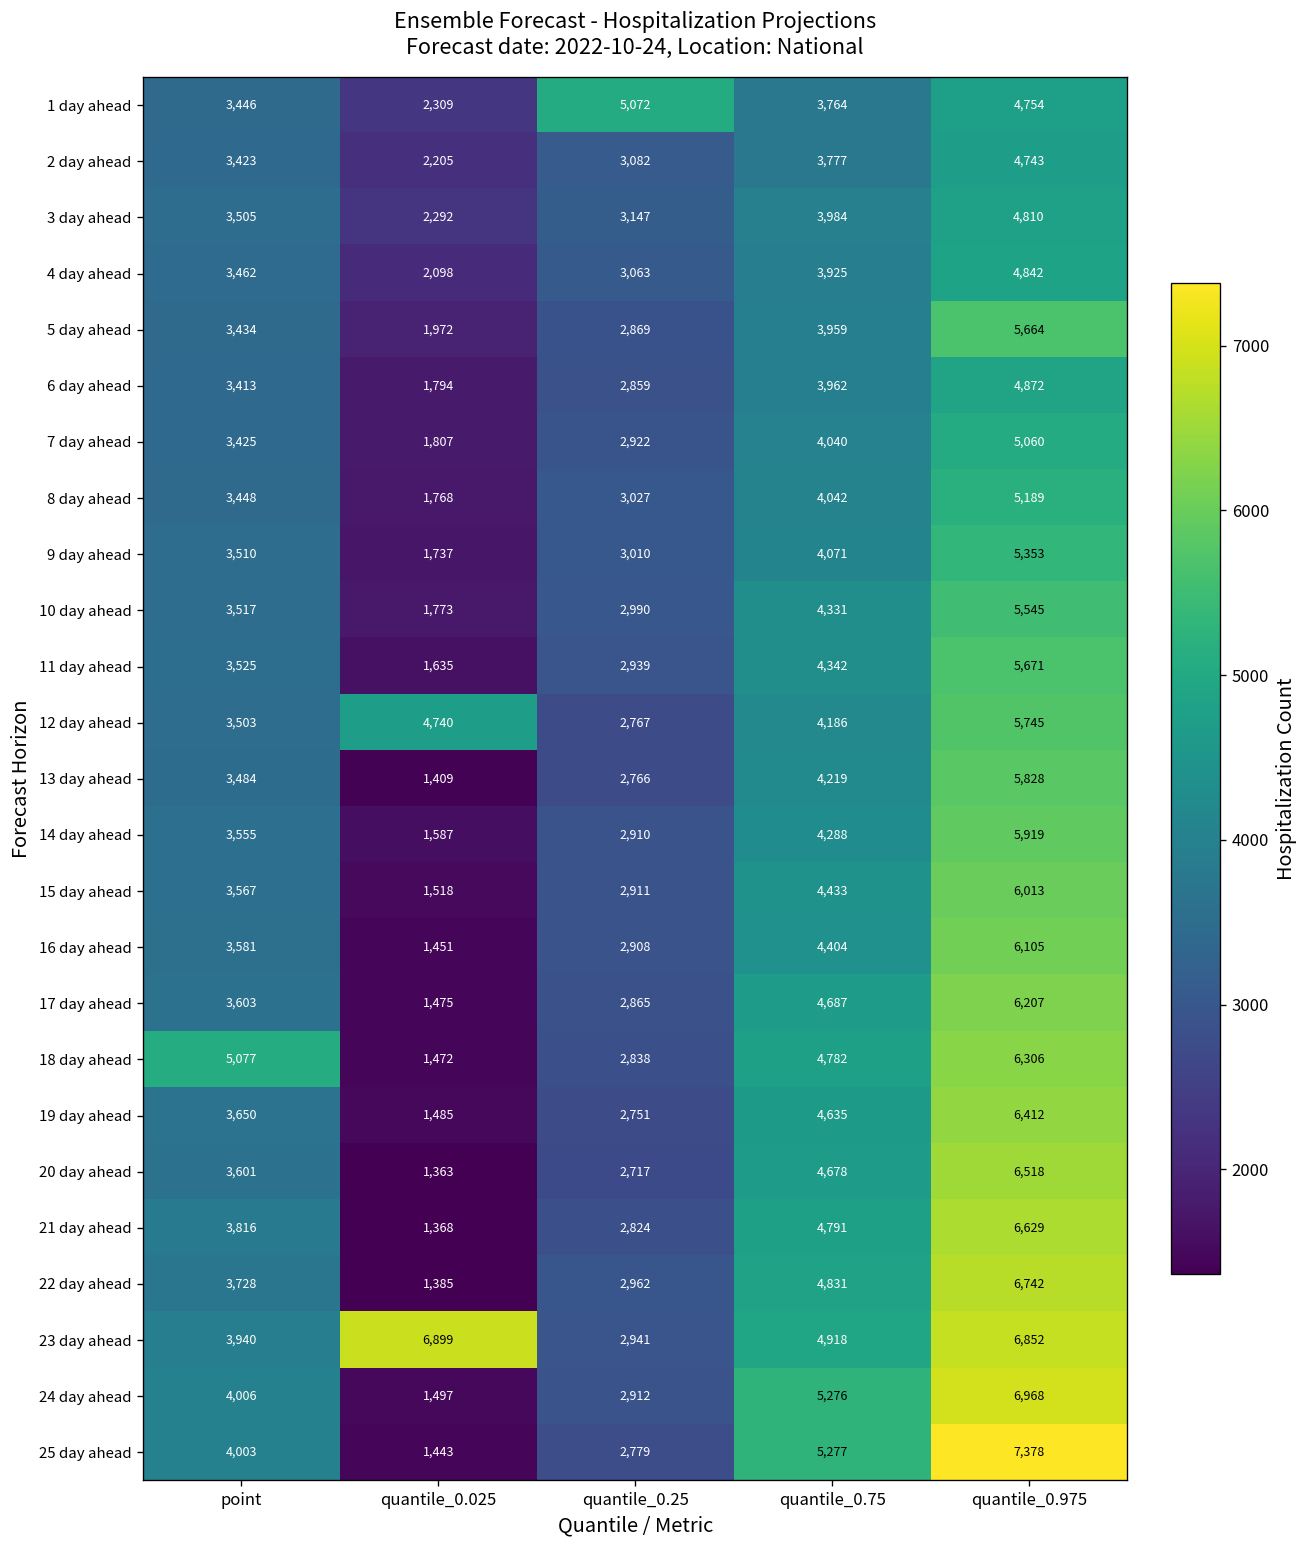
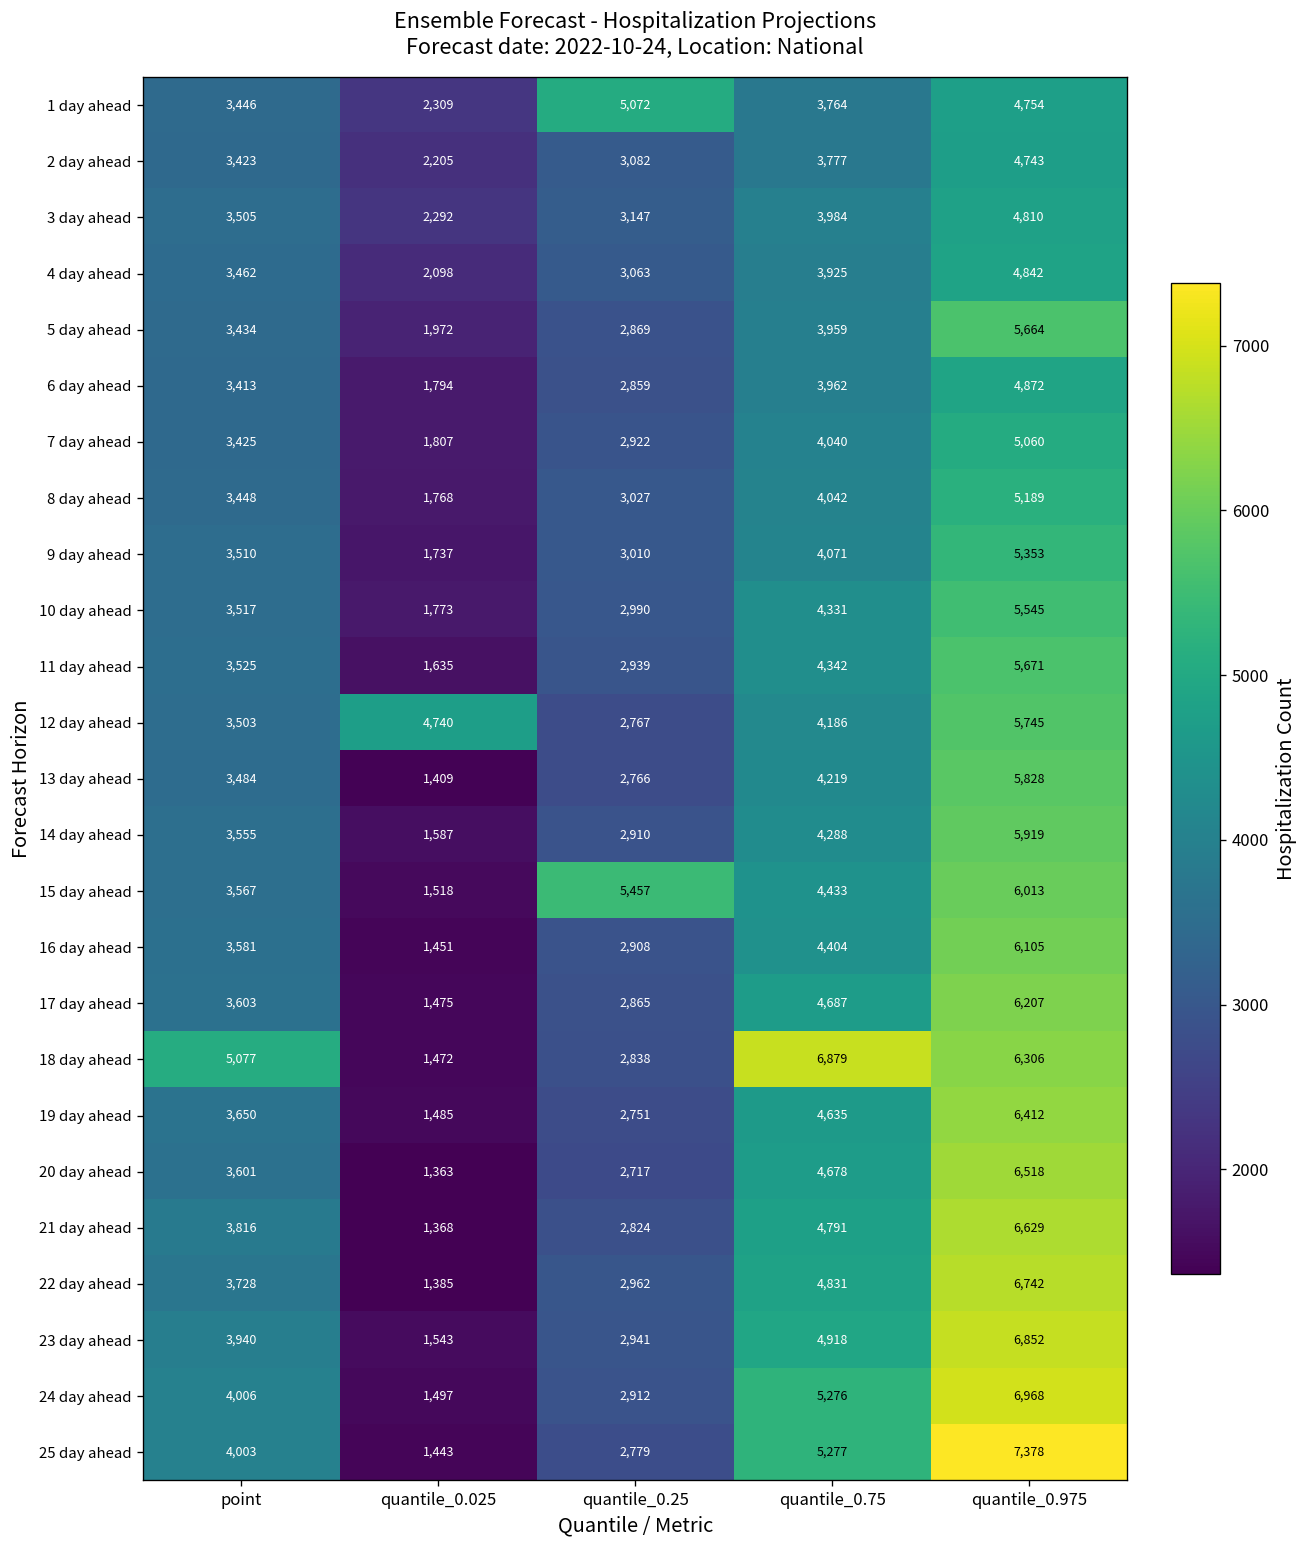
15 day ahead, quantile_0.25: 2,911 -> 5,457
18 day ahead, quantile_0.75: 4,782 -> 6,879
23 day ahead, quantile_0.025: 6,899 -> 1,543
